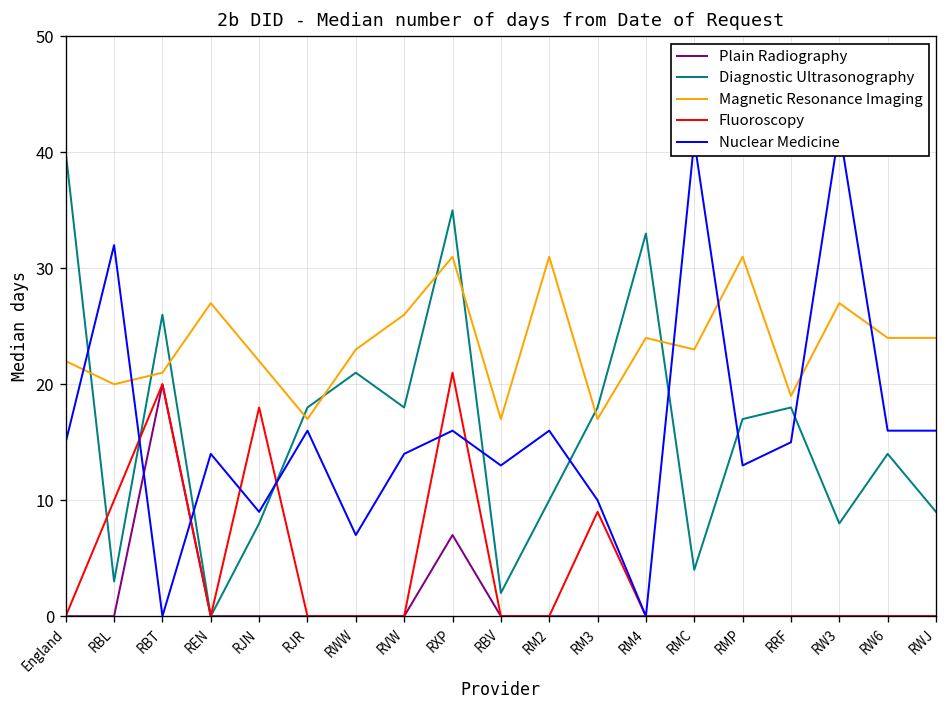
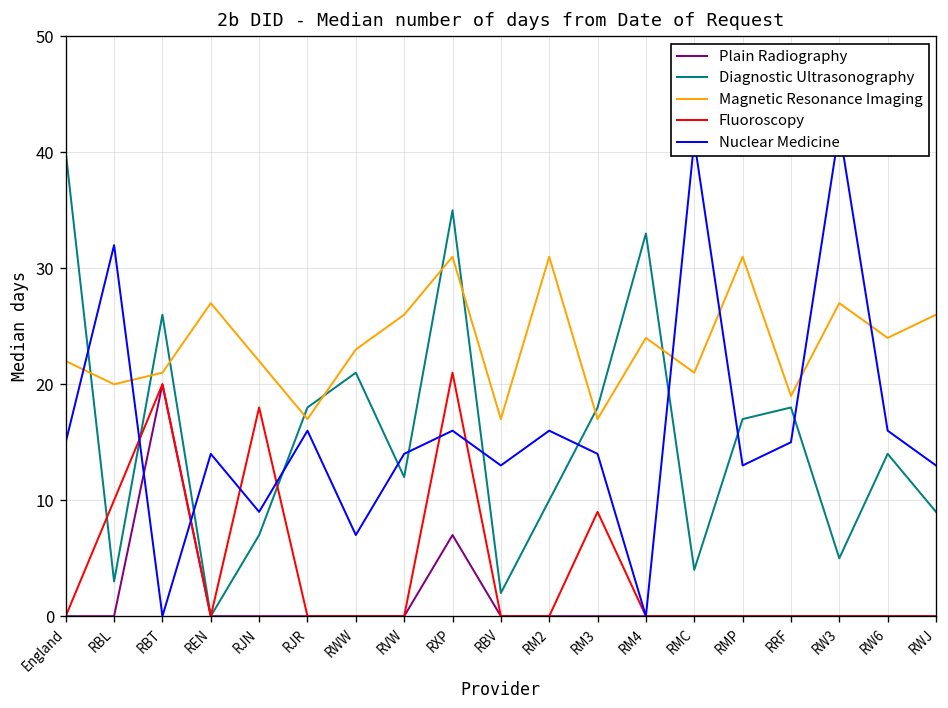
Diagnostic Ultrasonography, RJN: 8 -> 7
Diagnostic Ultrasonography, RVW: 18 -> 12
Nuclear Medicine, RM3: 10 -> 14
Magnetic Resonance Imaging, RMC: 23 -> 21
Diagnostic Ultrasonography, RW3: 8 -> 5
Magnetic Resonance Imaging, RWJ: 24 -> 26
Nuclear Medicine, RWJ: 16 -> 13
